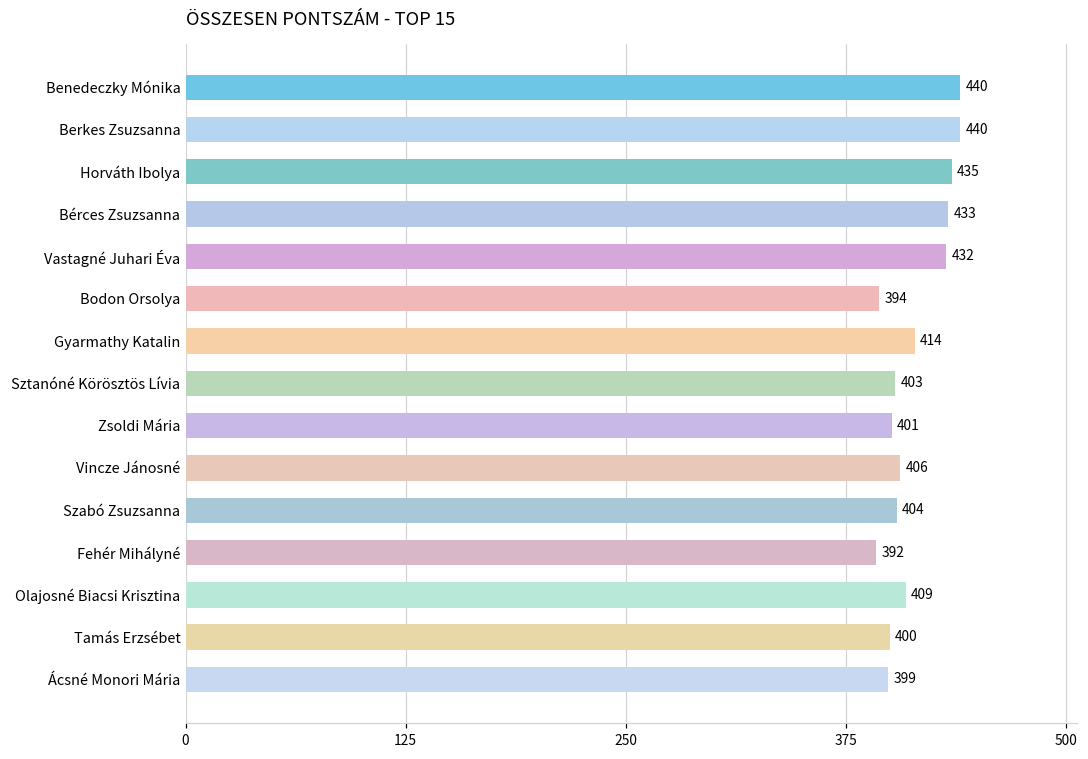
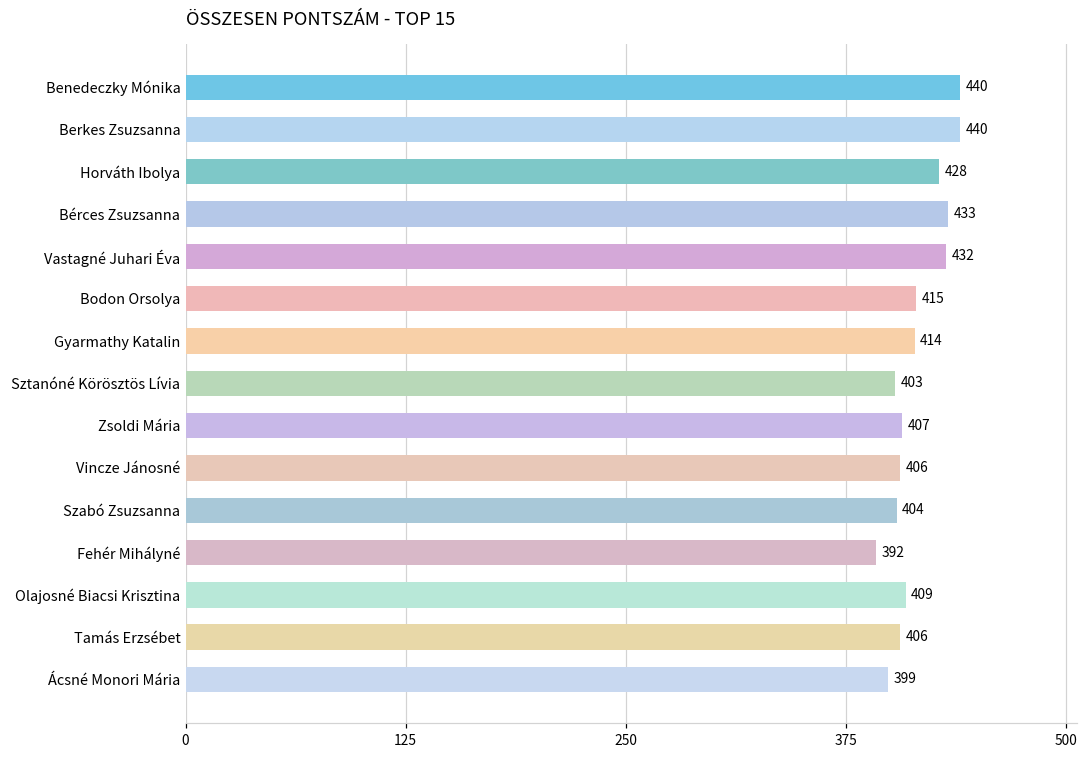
Horváth Ibolya: 435 -> 428
Bodon Orsolya: 394 -> 415
Zsoldi Mária: 401 -> 407
Tamás Erzsébet: 400 -> 406
